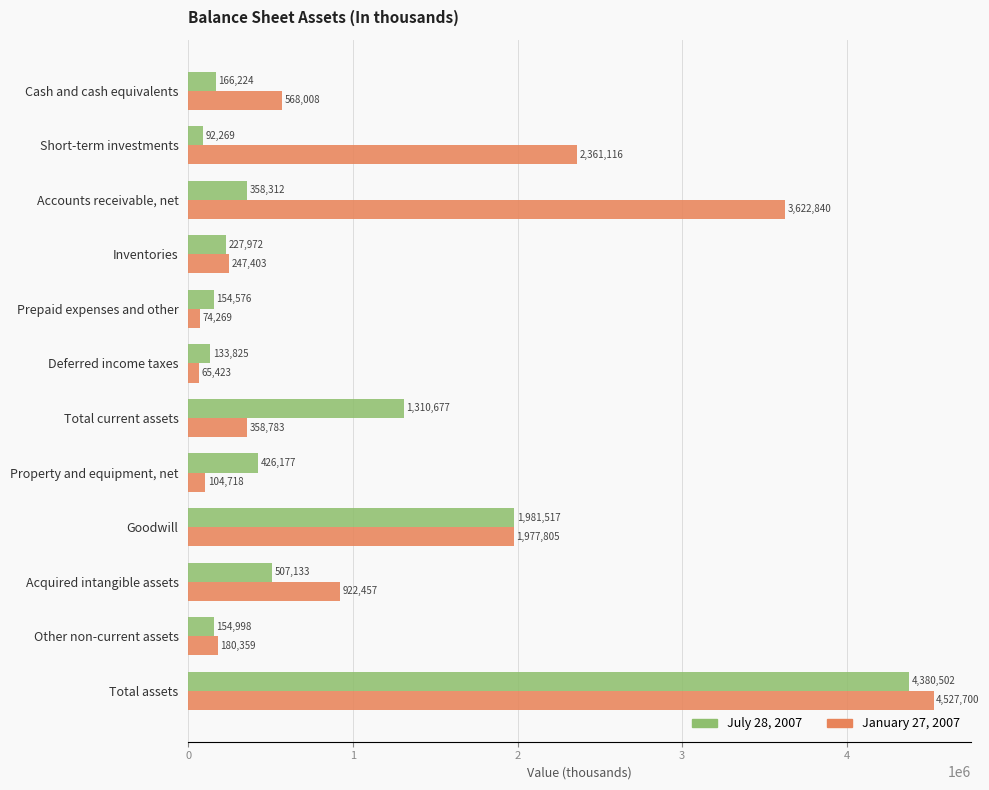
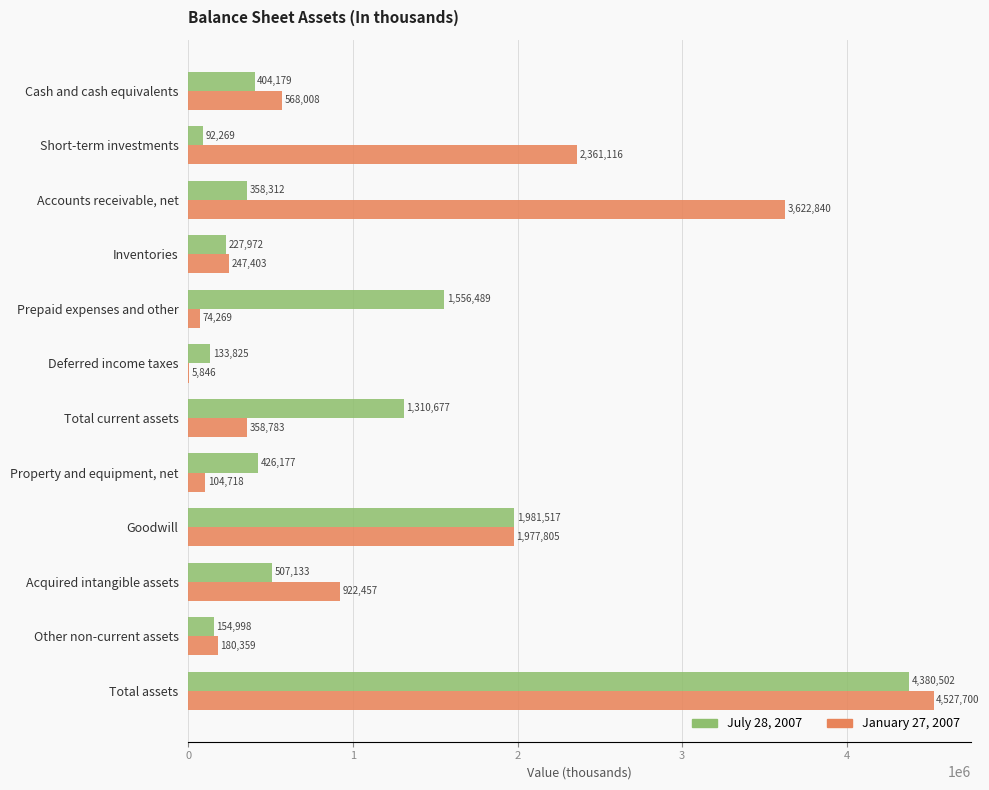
July 28, 2007, Cash and cash equivalents: 166,224 -> 404,179
July 28, 2007, Prepaid expenses and other: 154,576 -> 1,556,489
January 27, 2007, Deferred income taxes: 65,423 -> 5,846
